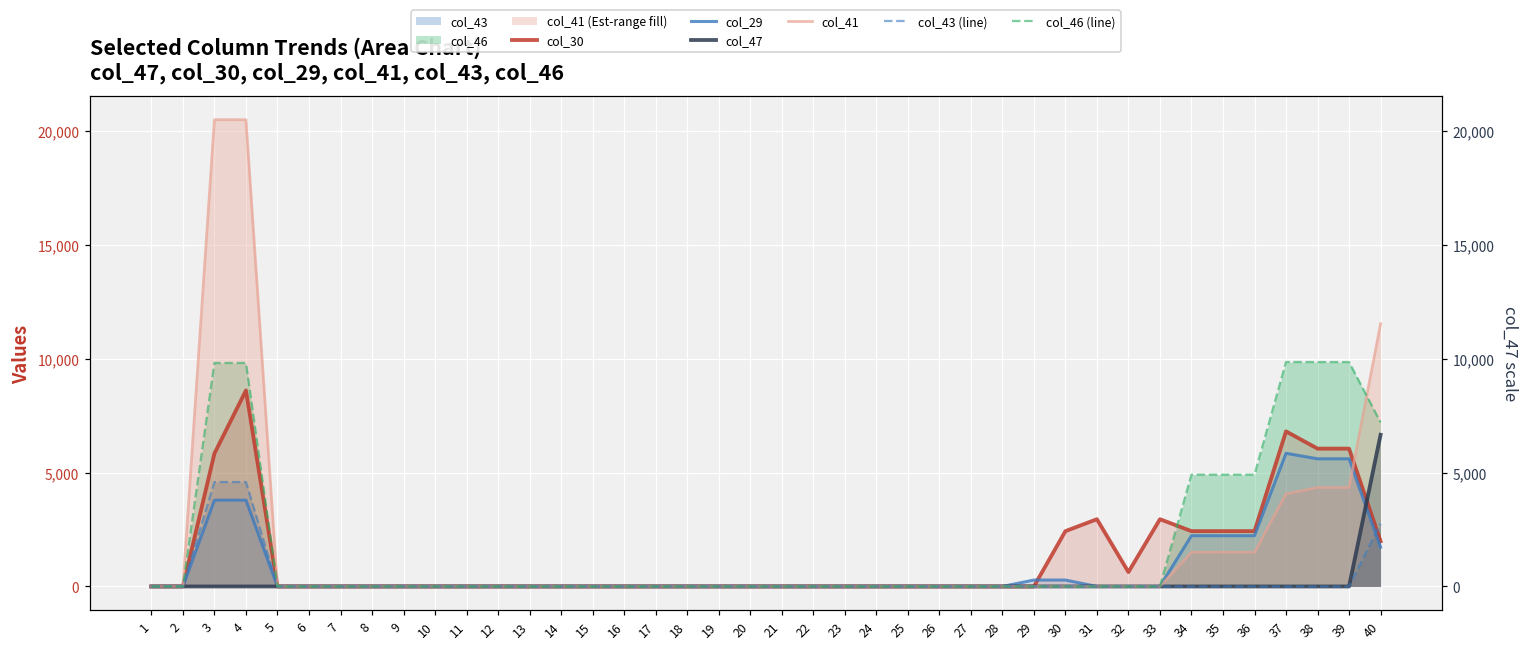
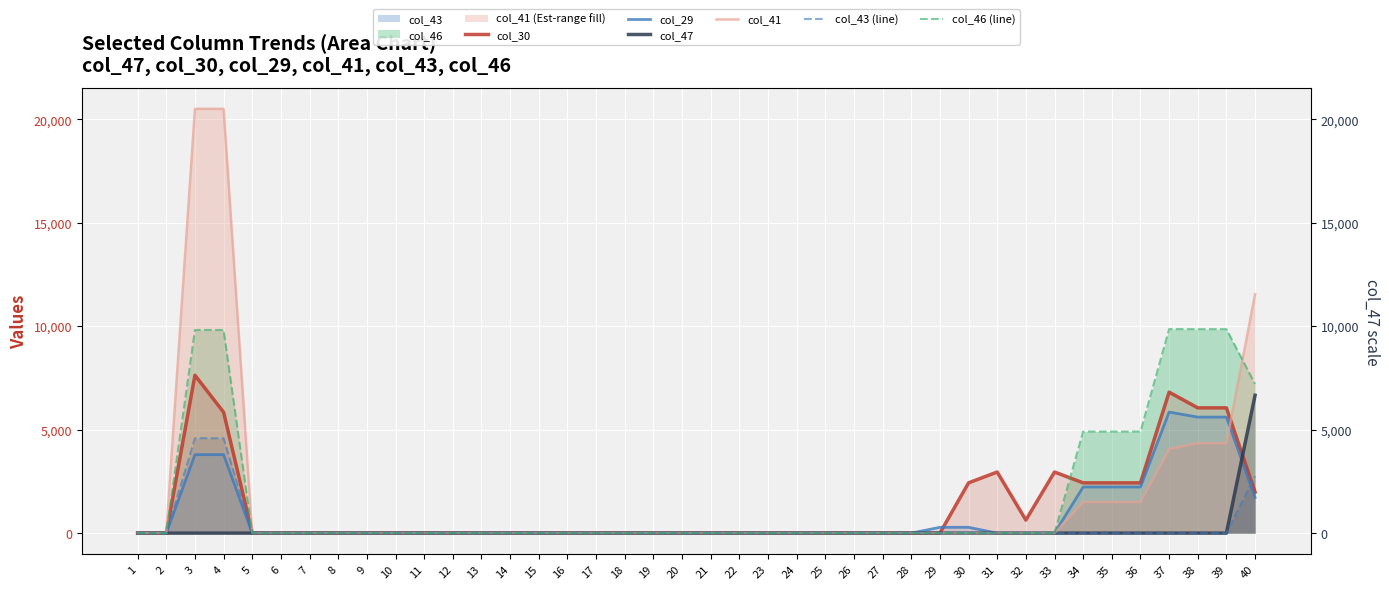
col_30, 3: 5,800 -> 7,600
col_30, 4: 8,600 -> 5,800
